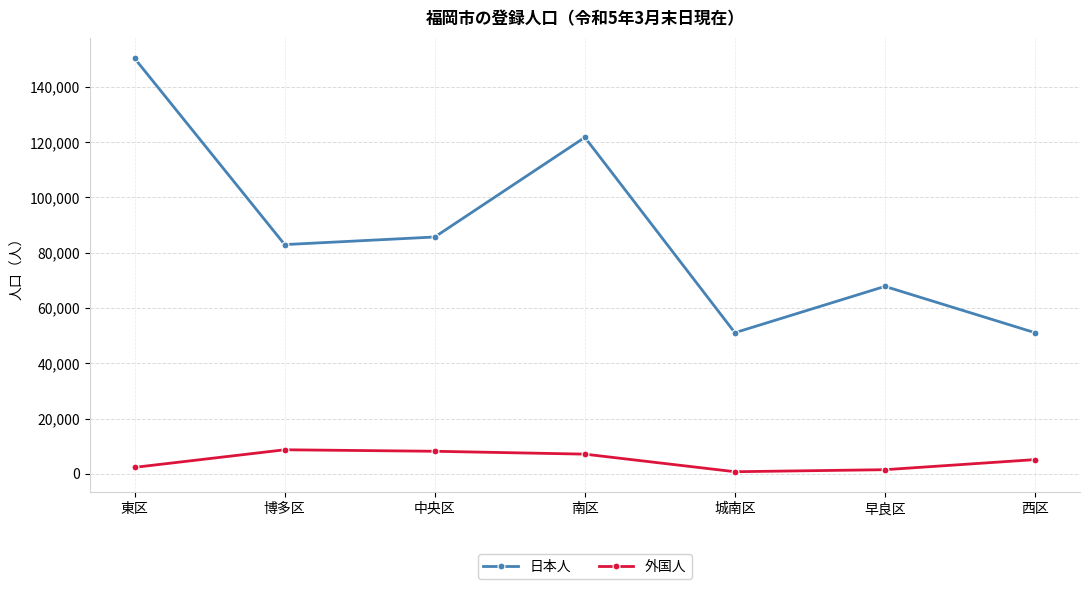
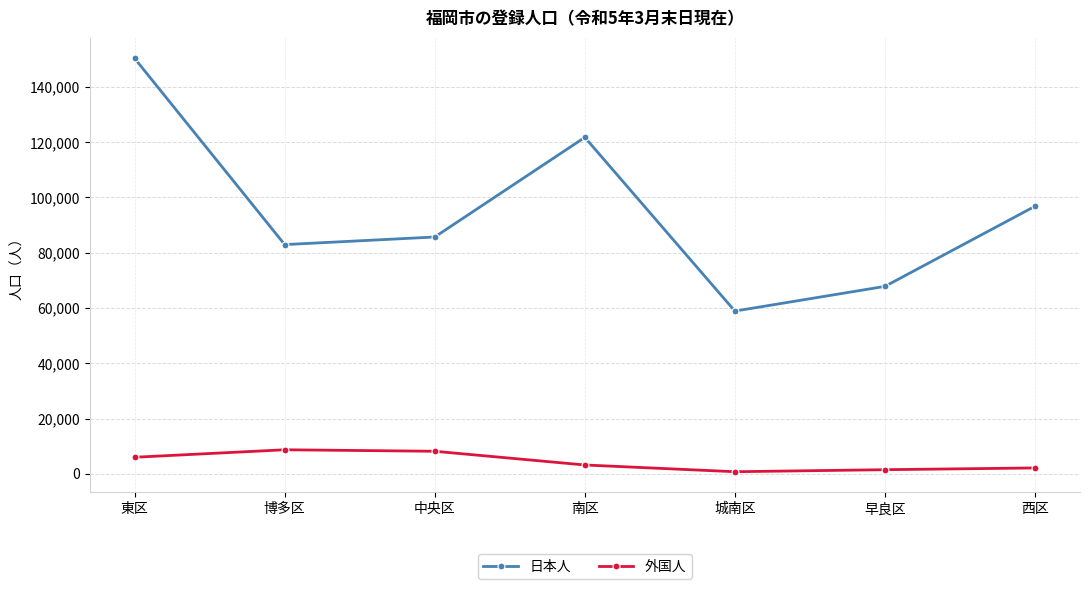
外国人, 東区: 2,000 -> 6,000
外国人, 南区: 7,000 -> 3,000
日本人, 城南区: 51,000 -> 59,000
日本人, 西区: 51,000 -> 97,000
外国人, 西区: 5,000 -> 2,000
